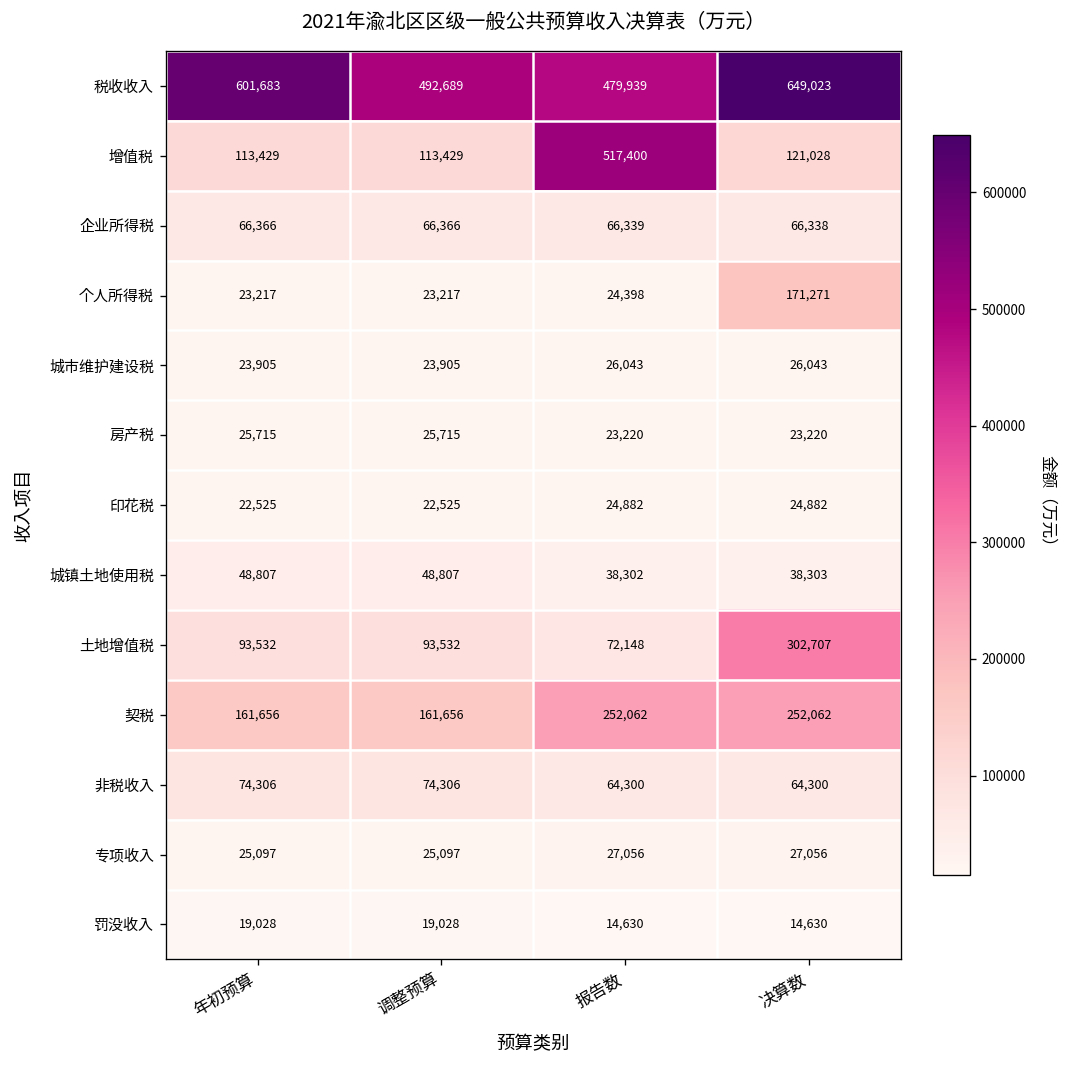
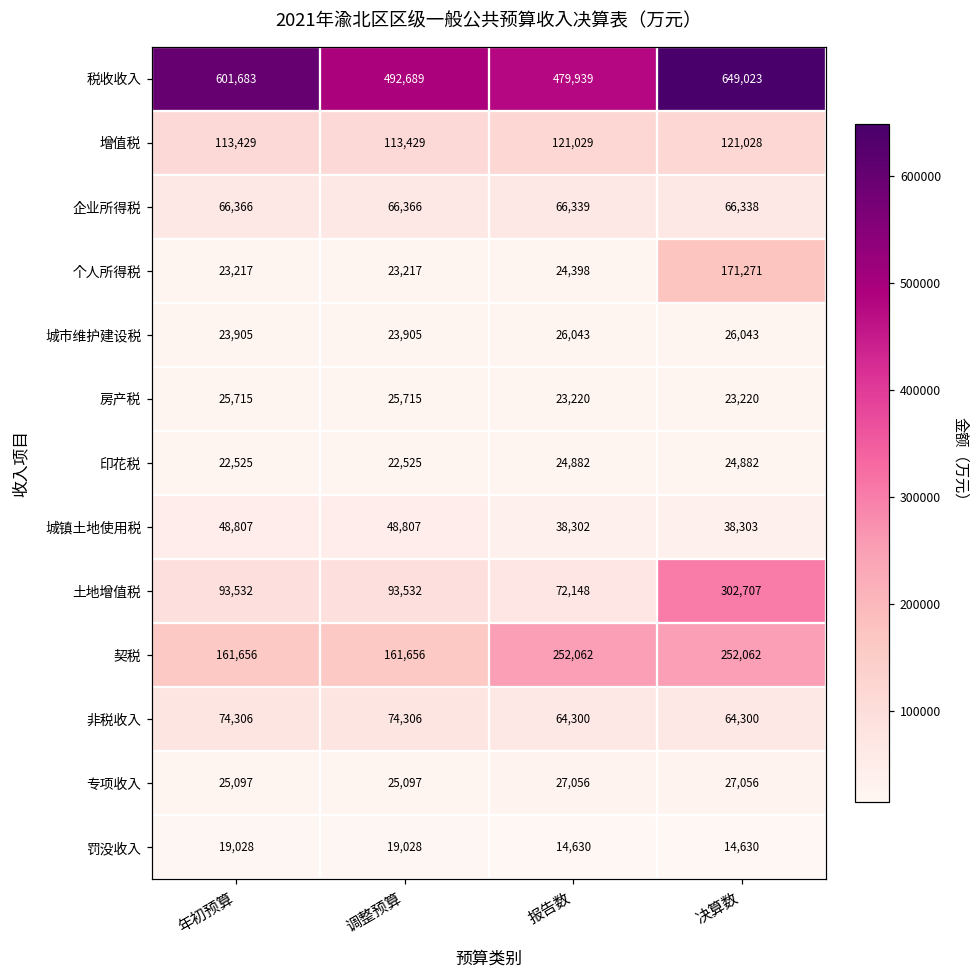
增值税, 报告数: 517,400 -> 121,029
